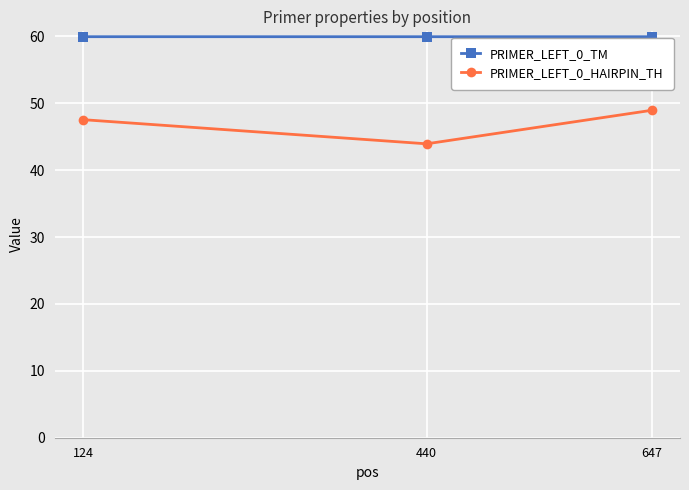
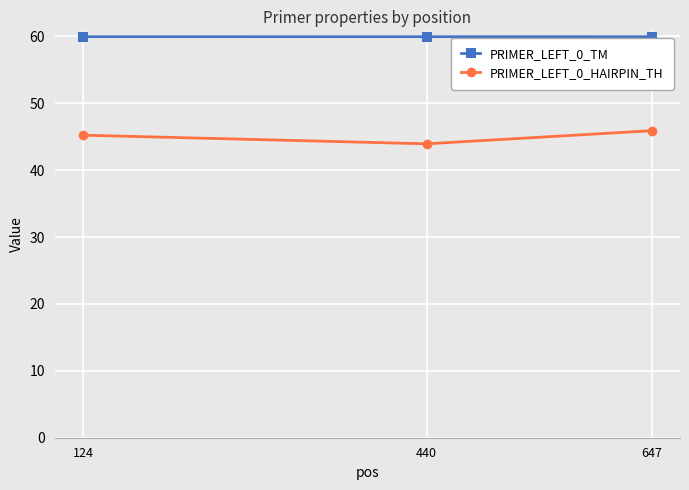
PRIMER_LEFT_0_HAIRPIN_TH, 124: 48 -> 45
PRIMER_LEFT_0_HAIRPIN_TH, 647: 49 -> 46
